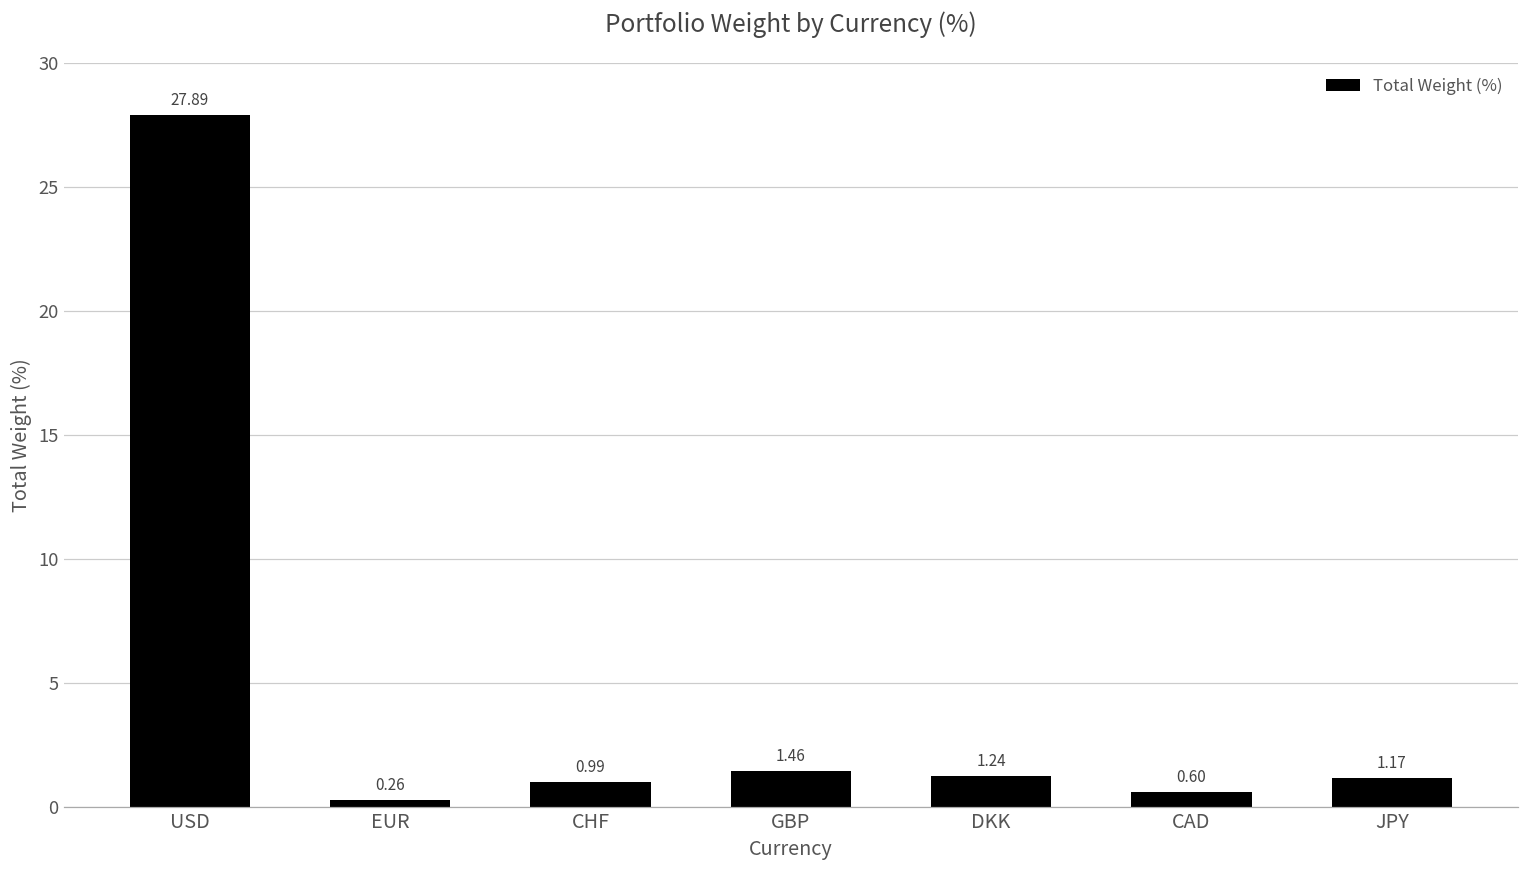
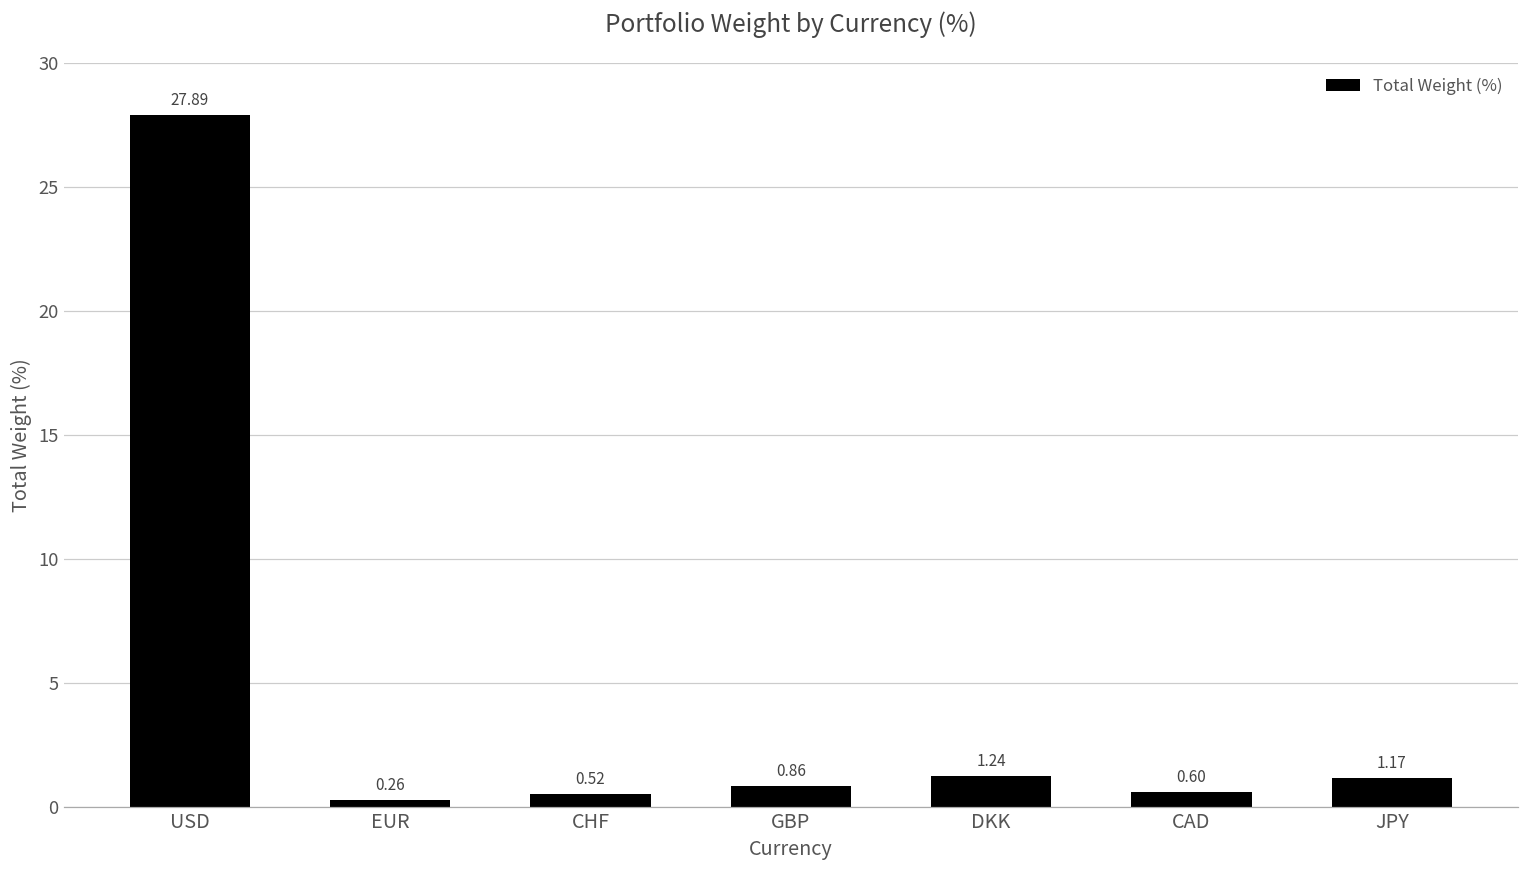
CHF: 0.99 -> 0.52
GBP: 1.46 -> 0.86
